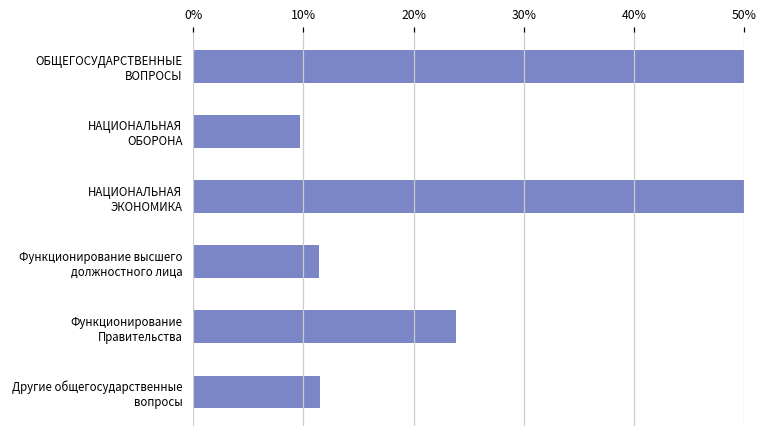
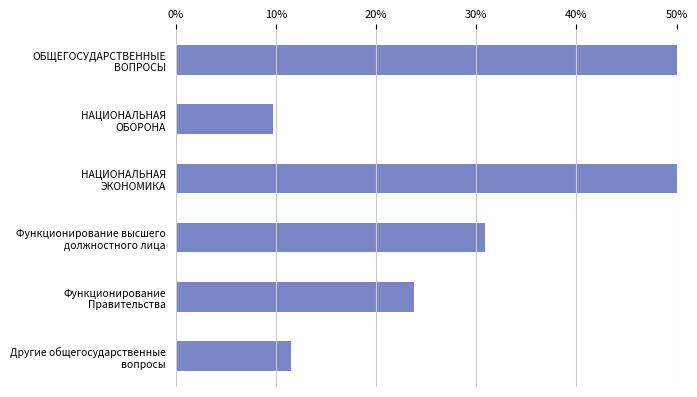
Функционирование высшего должностного лица: 11.4% -> 30.9%
